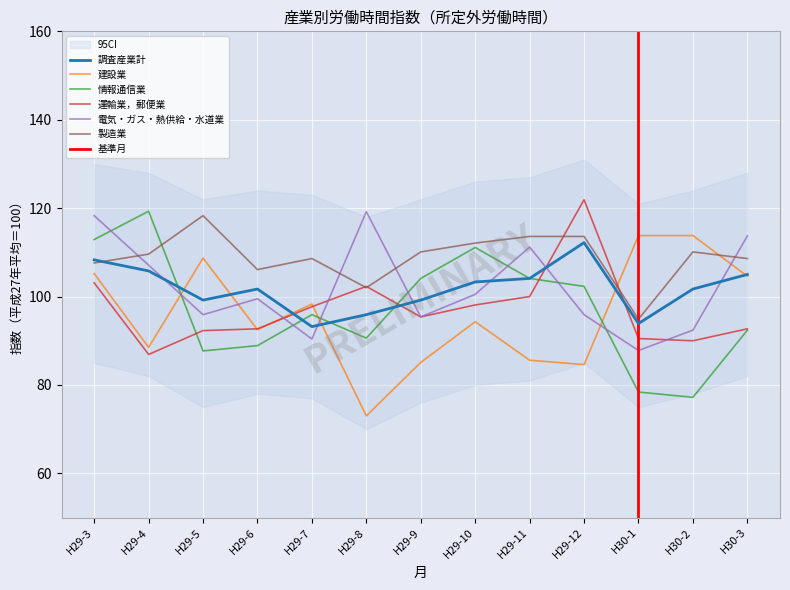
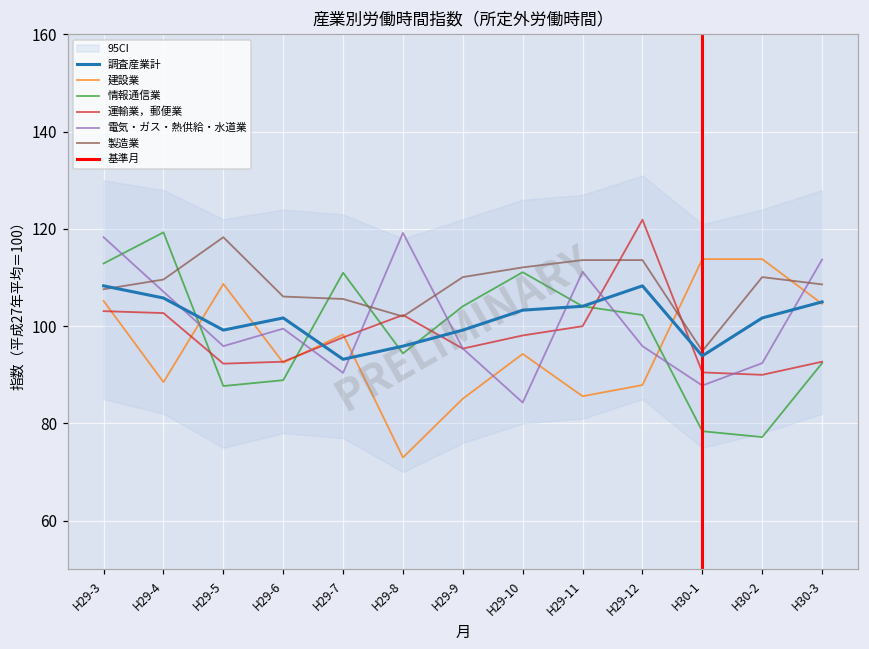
運輸業，郵便業, H29-4: 87 -> 103
情報通信業, H29-7: 96 -> 111
製造業, H29-7: 109 -> 106
情報通信業, H29-8: 91 -> 94
電気・ガス・熱供給・水道業, H29-10: 101 -> 84
調査産業計, H29-12: 112 -> 108
建設業, H29-12: 85 -> 88
